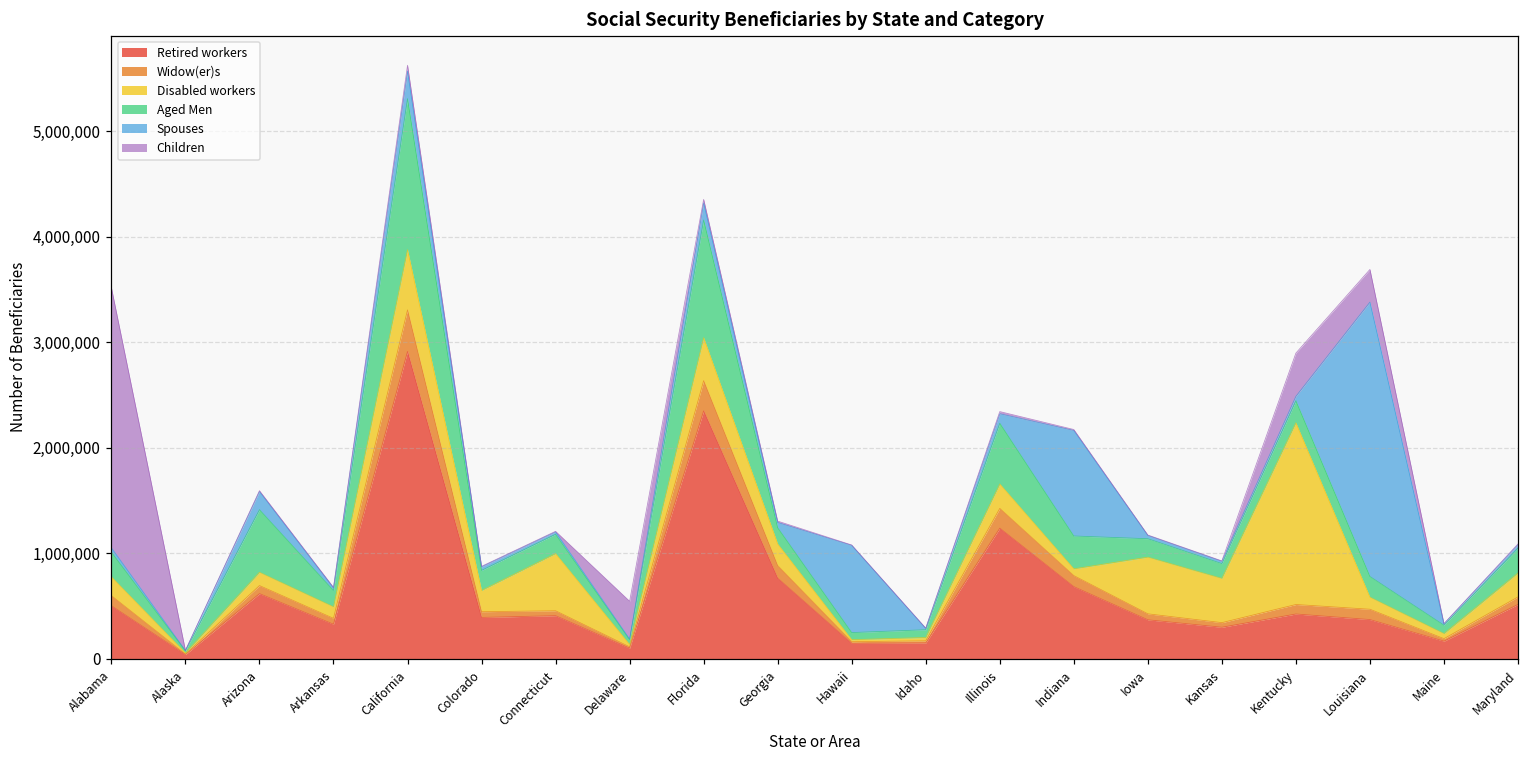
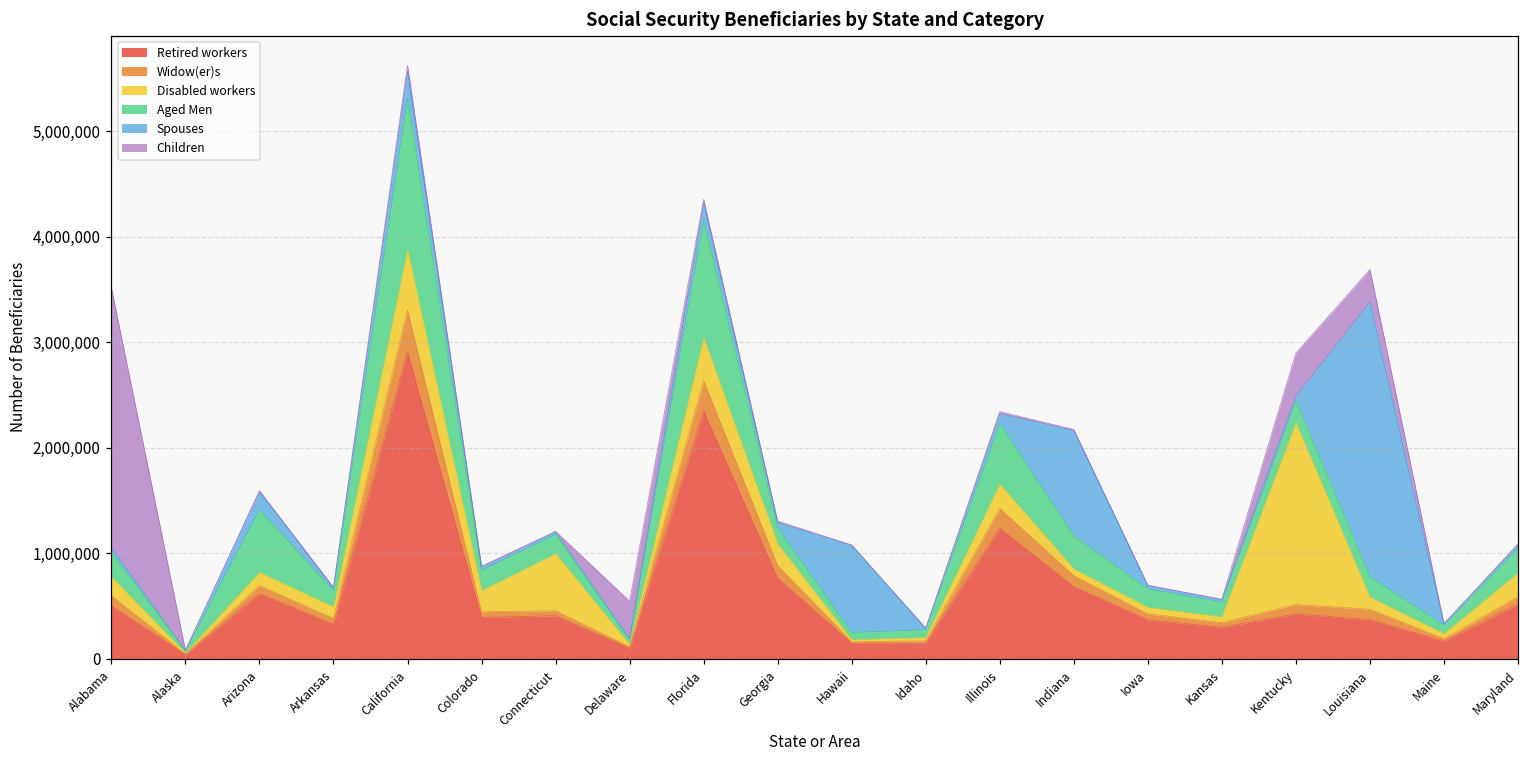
Disabled workers, Iowa: 500,000 -> 100,000
Disabled workers, Kansas: 400,000 -> 100,000
